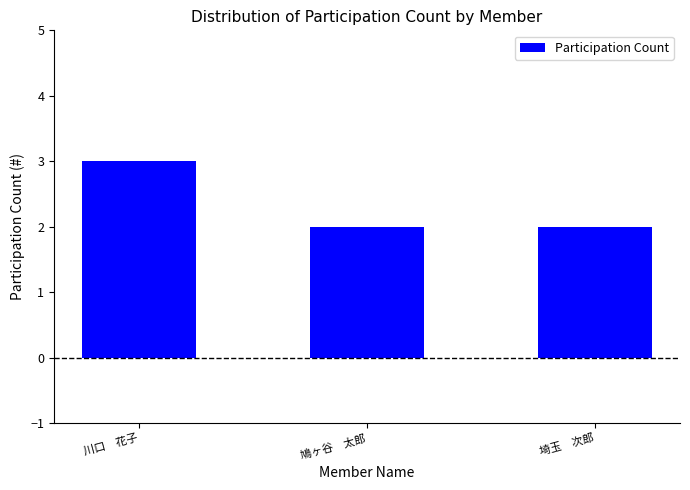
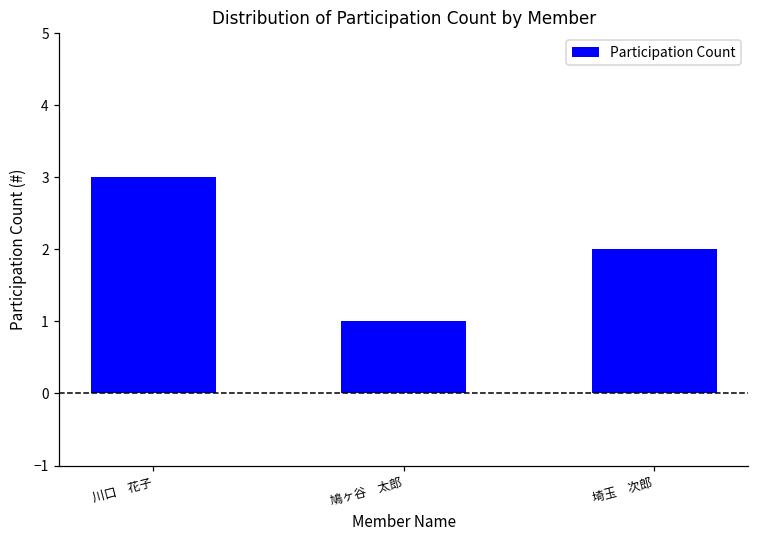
鳩ヶ谷 太郎: 2 -> 1
